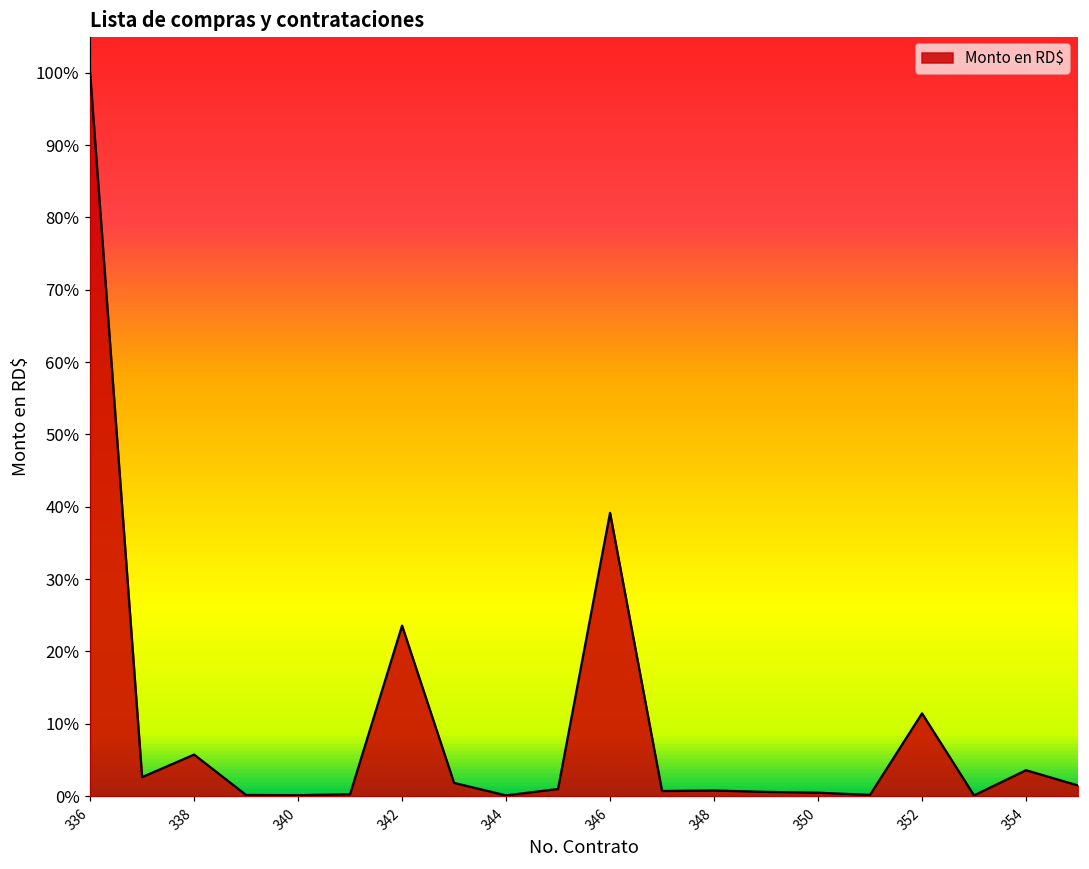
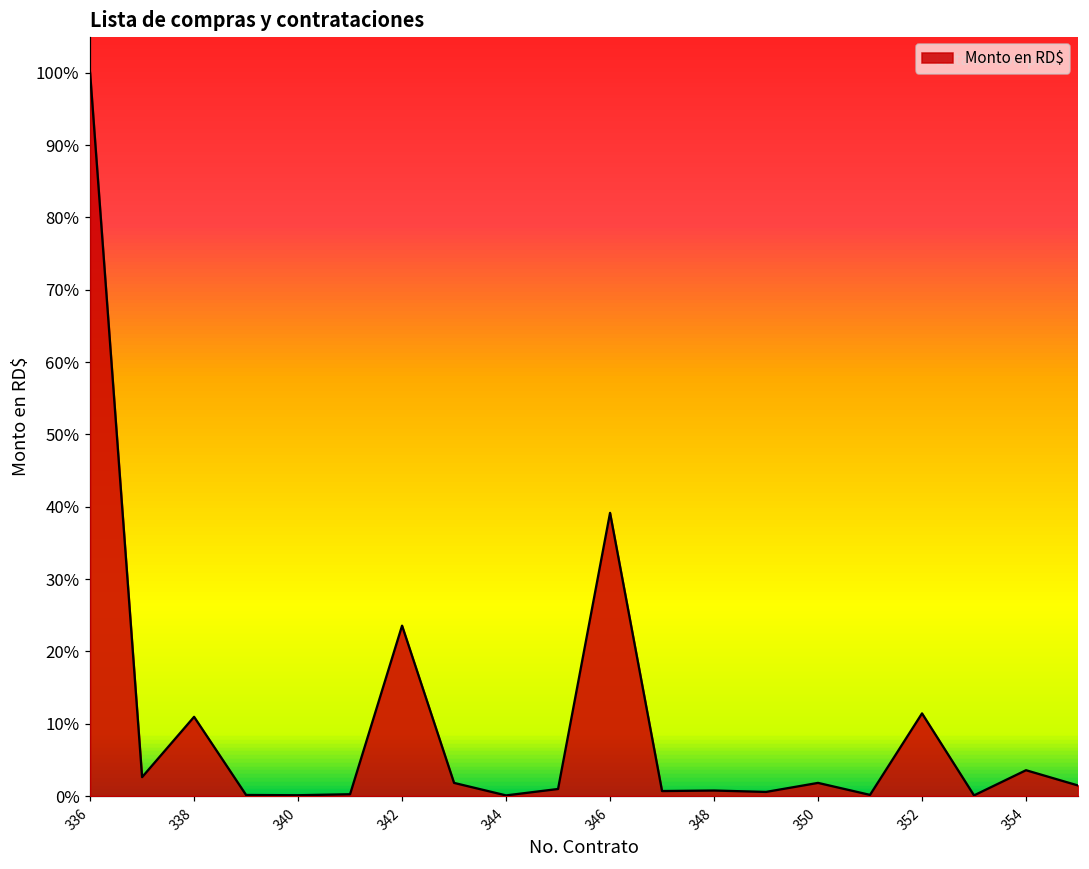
338: 6% -> 11%
350: 0% -> 2%
